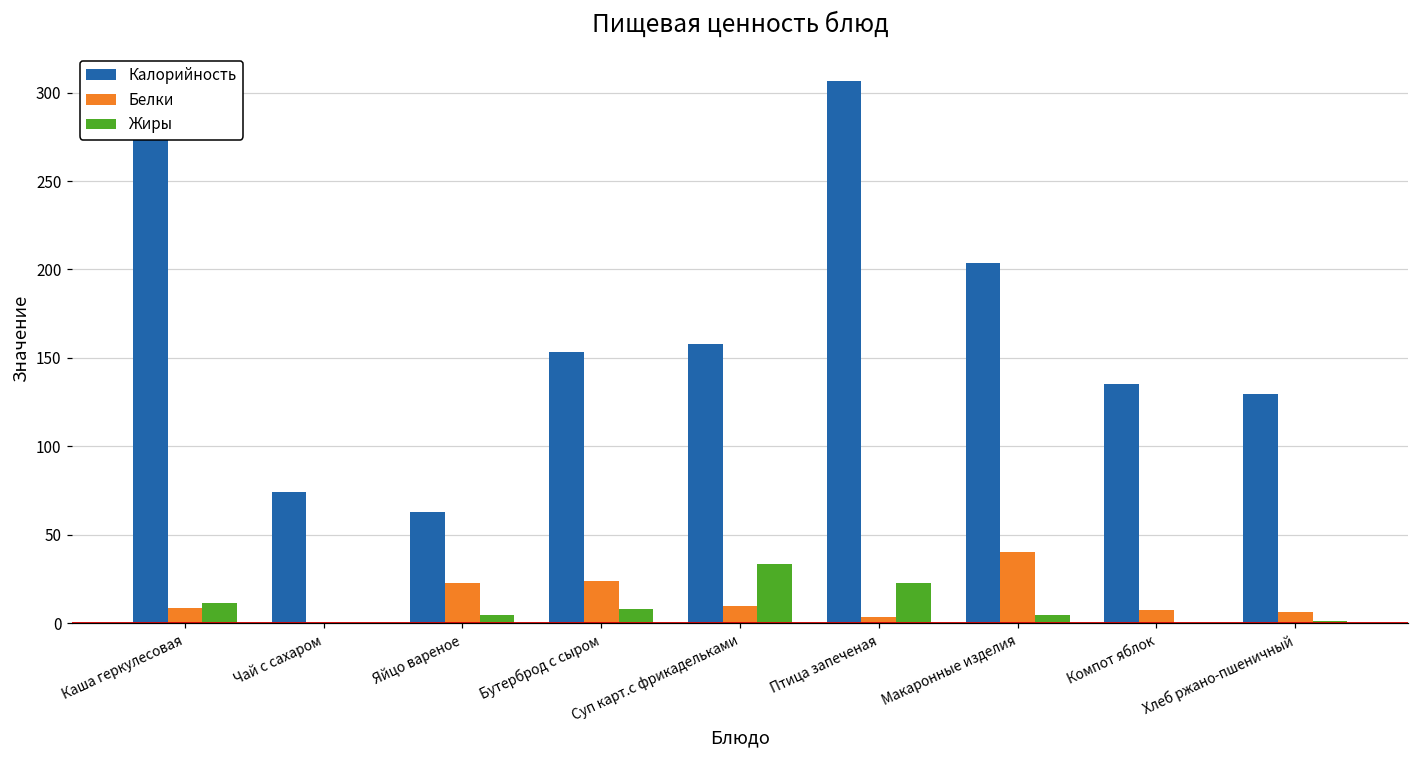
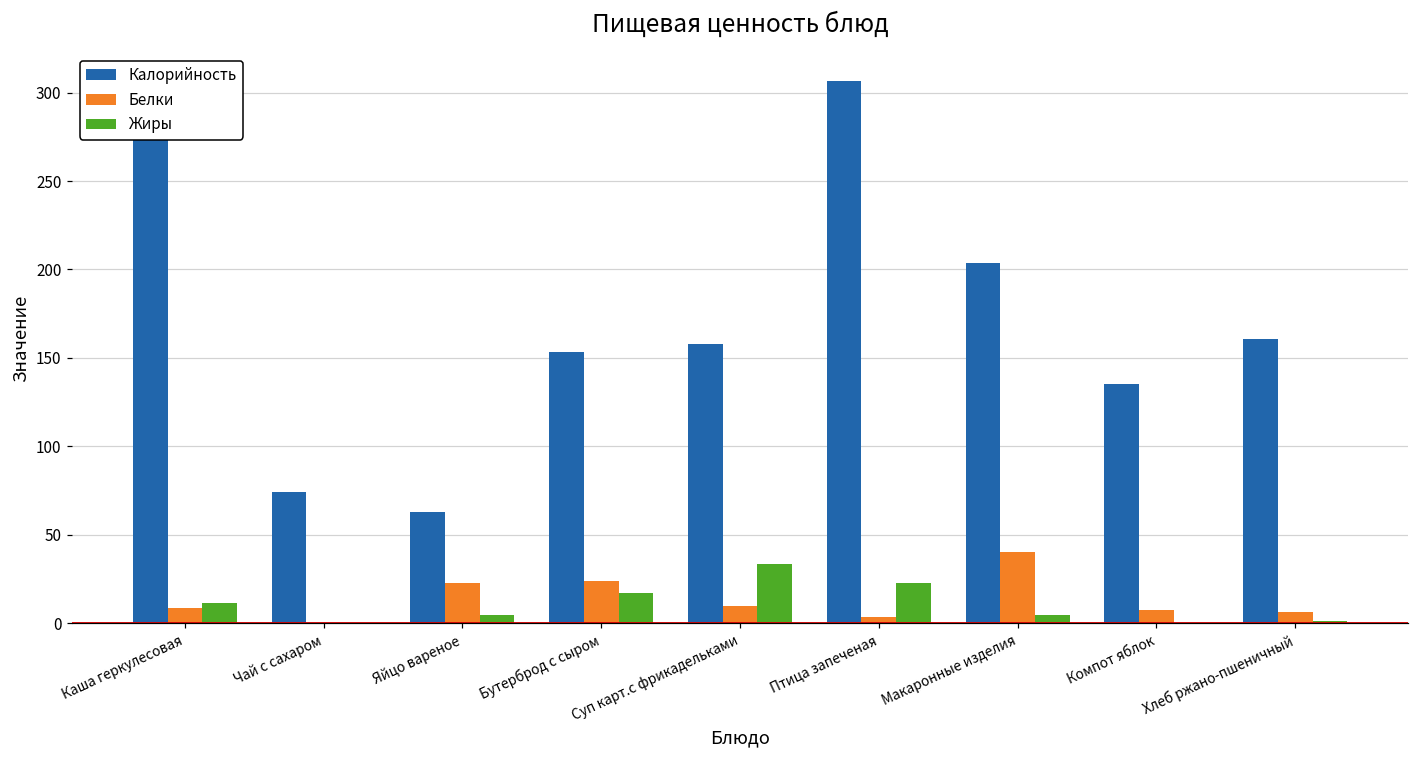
Жиры, Бутерброд с сыром: 8 -> 17
Калорийность, Хлеб ржано-пшеничный: 129 -> 161
